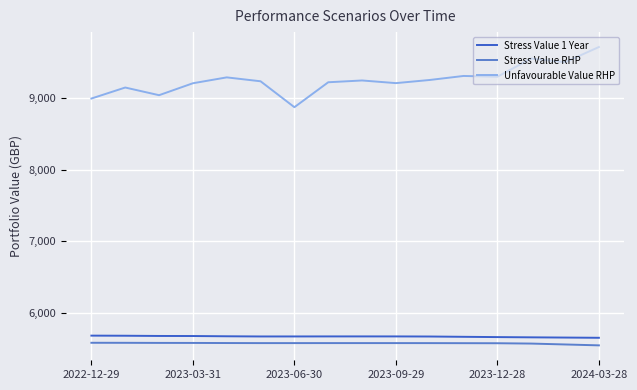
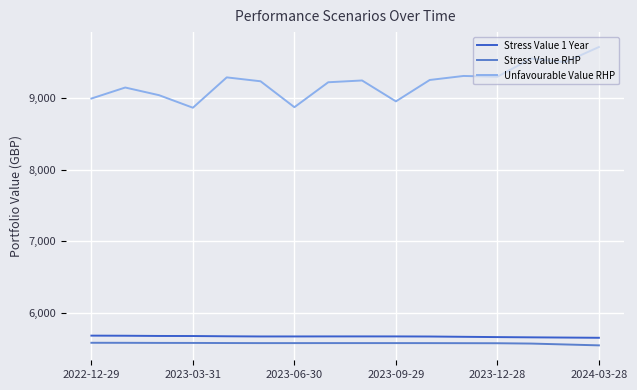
Unfavourable Value RHP, 2023-03-31: 9,200 -> 8,900
Unfavourable Value RHP, 2023-09-29: 9,200 -> 9,000
